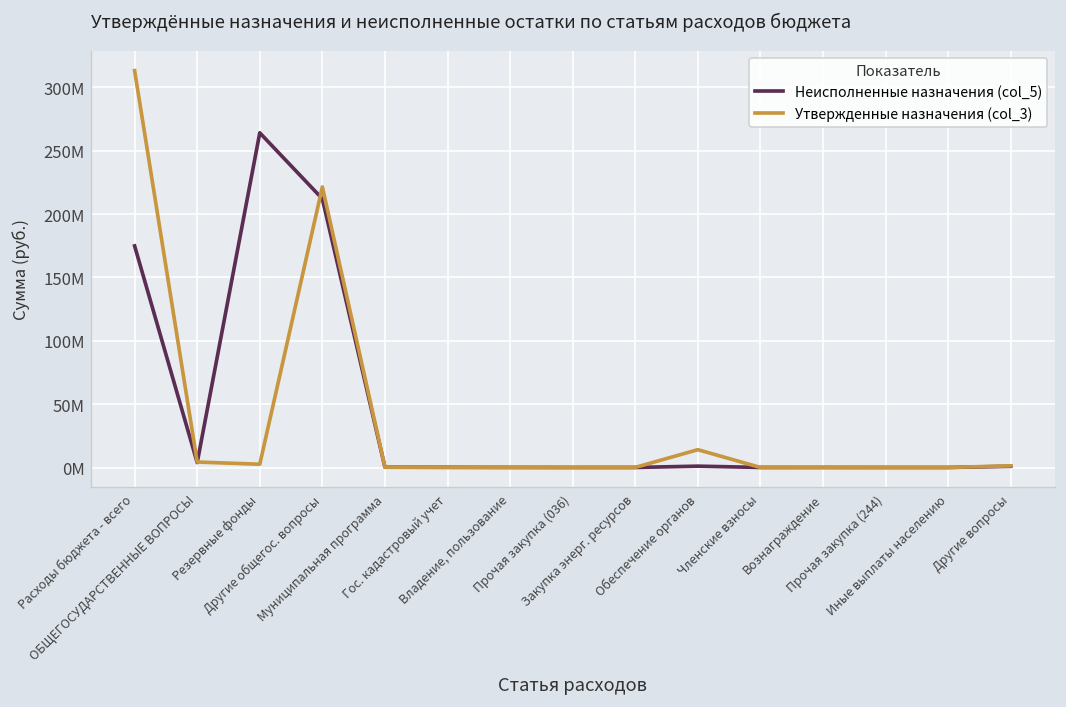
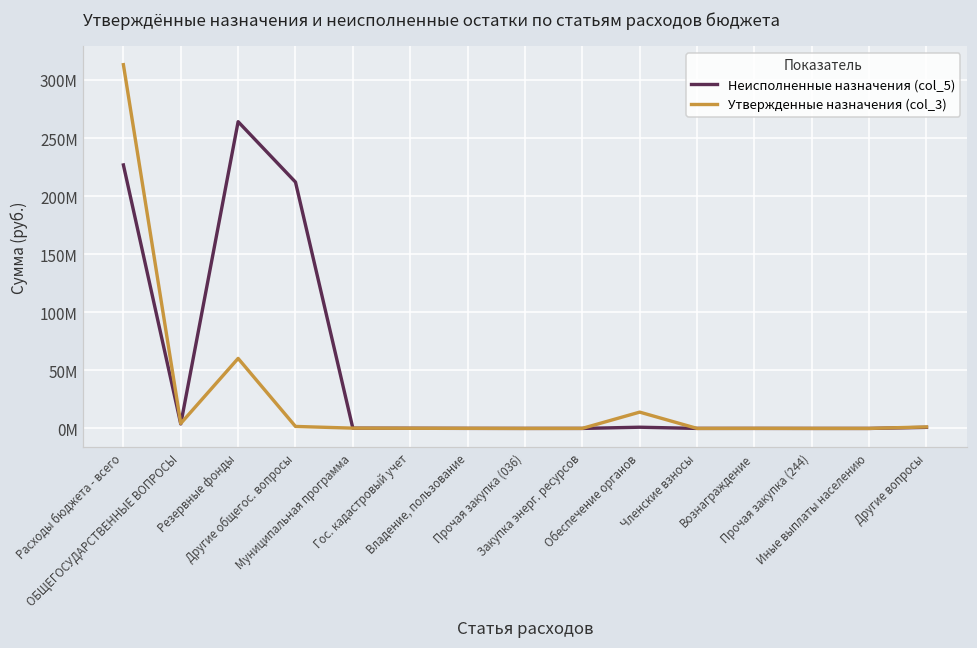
Неисполненные назначения (col_5), Расходы бюджета - всего: 175000000 -> 227000000
Утвержденные назначения (col_3), Резервные фонды: 3000000 -> 60000000
Утвержденные назначения (col_3), Другие общегос. вопросы: 221000000 -> 2000000
